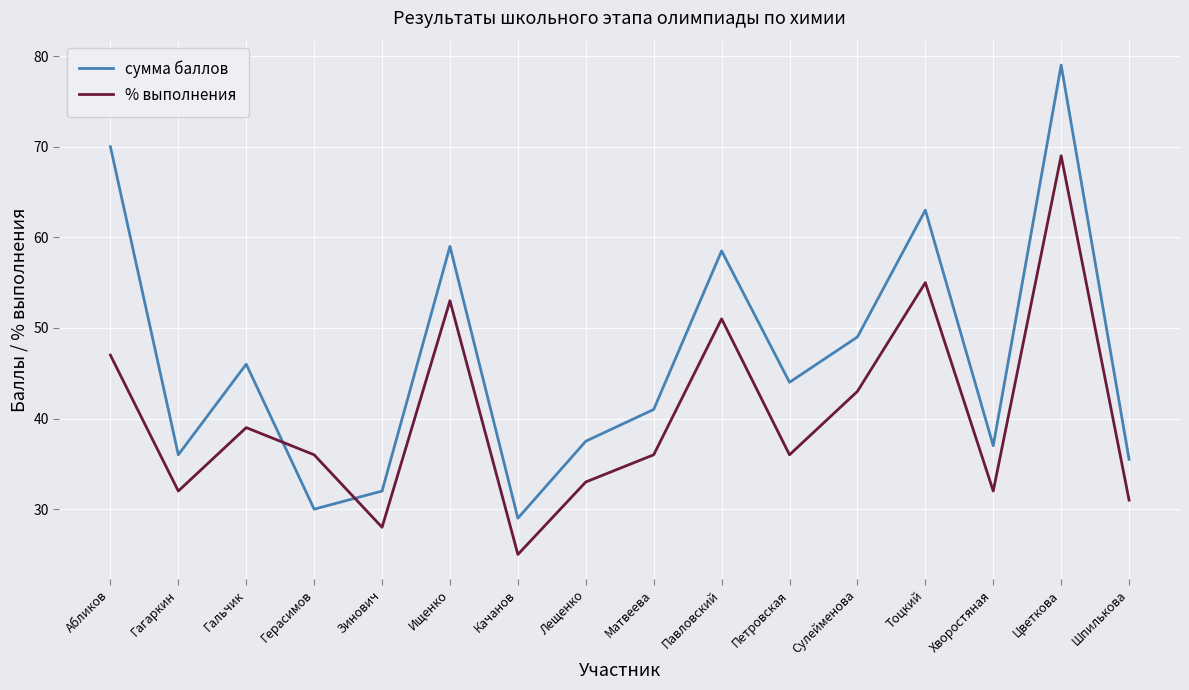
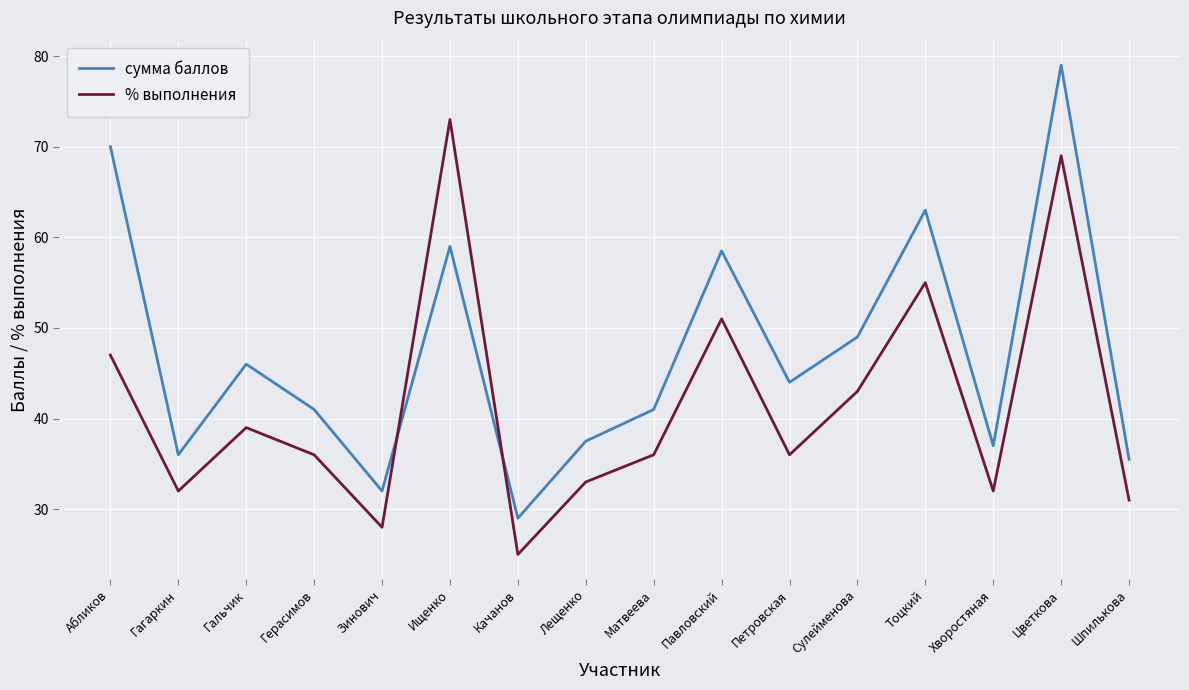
сумма баллов, Герасимов: 30 -> 41
% выполнения, Ищенко: 53 -> 73
